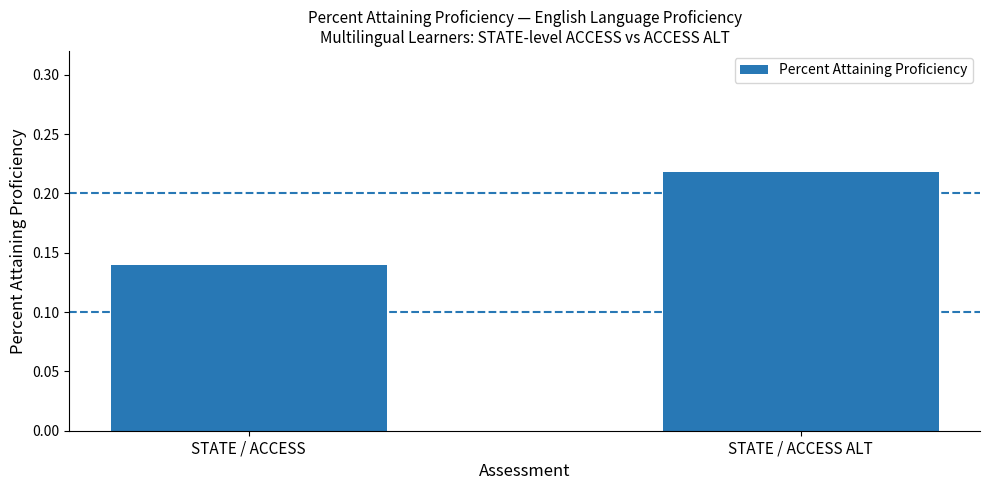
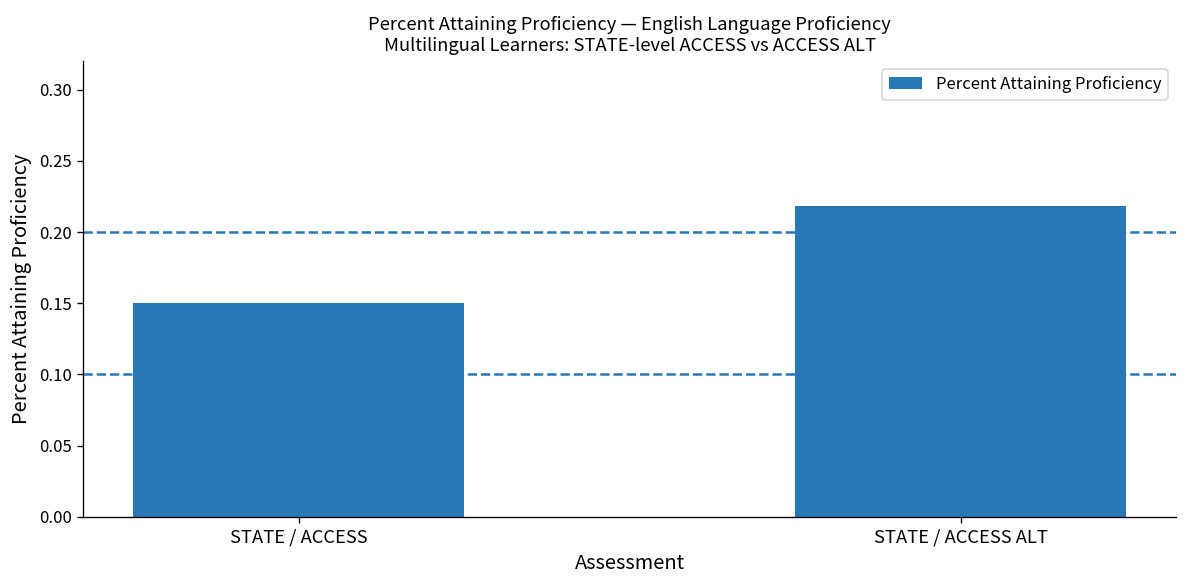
STATE / ACCESS: 0.14 -> 0.15
